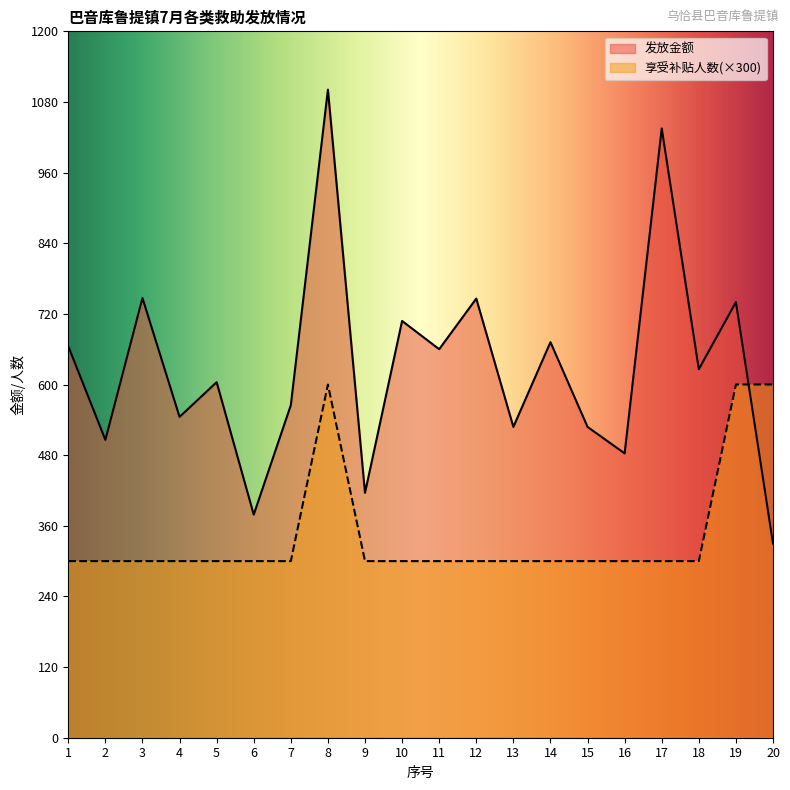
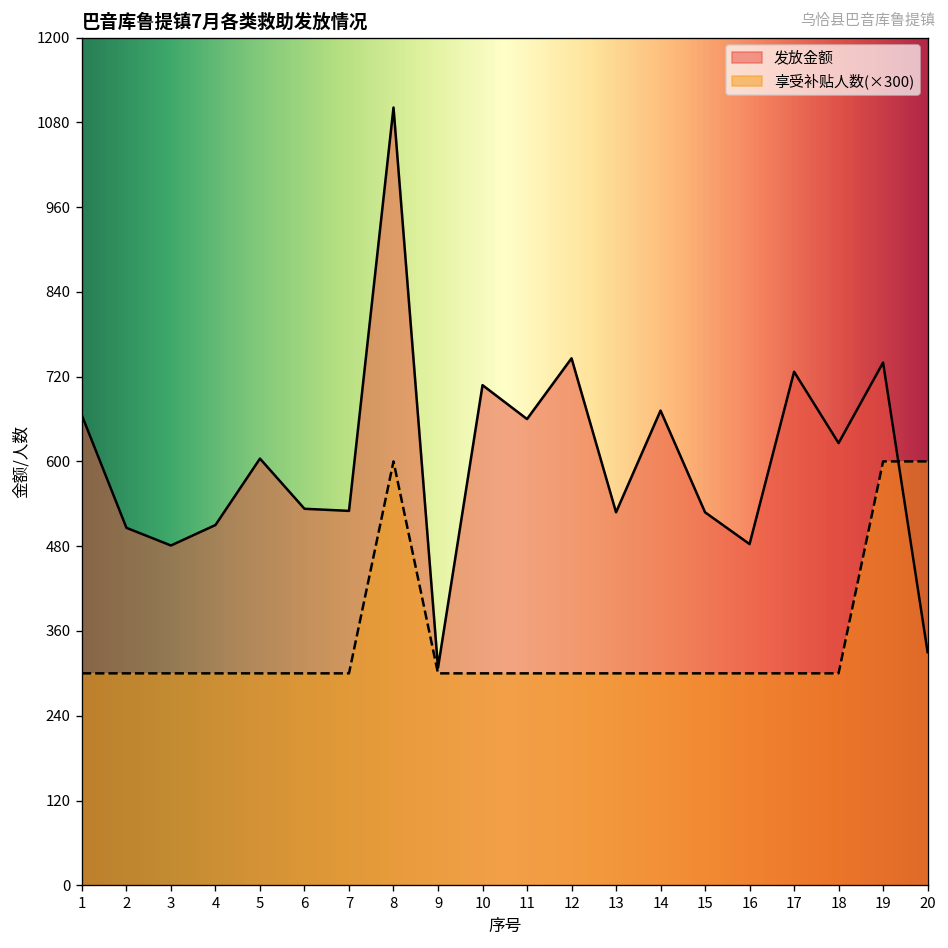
发放金额, 3: 750 -> 480
发放金额, 4: 550 -> 510
发放金额, 6: 380 -> 530
发放金额, 7: 570 -> 530
发放金额, 9: 420 -> 310
发放金额, 17: 1040 -> 730
